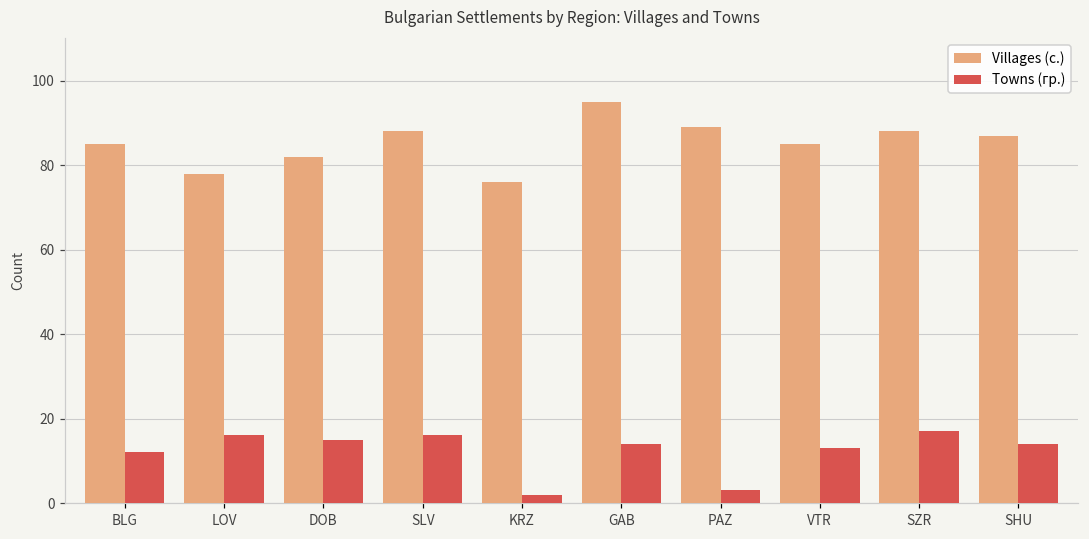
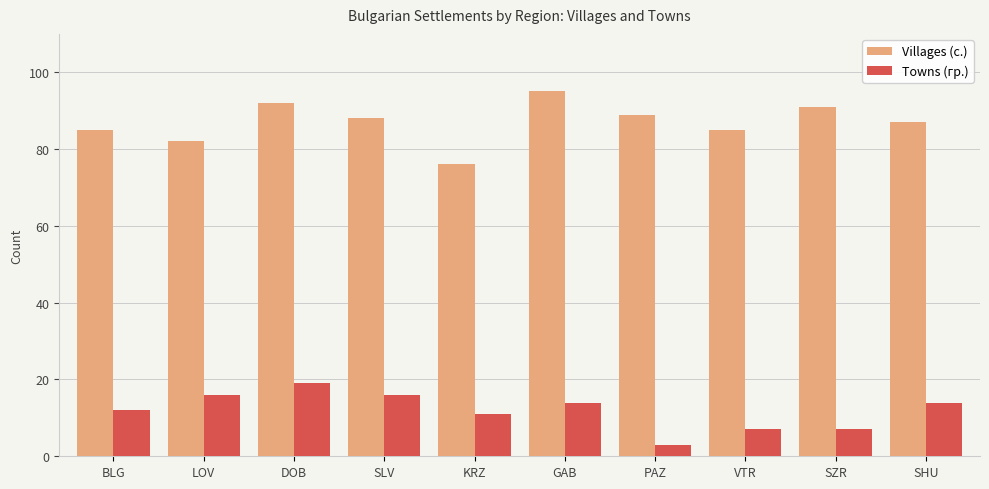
Villages (с.), LOV: 78 -> 82
Villages (с.), DOB: 82 -> 92
Towns (гр.), DOB: 15 -> 19
Towns (гр.), KRZ: 2 -> 11
Towns (гр.), VTR: 13 -> 7
Villages (с.), SZR: 88 -> 91
Towns (гр.), SZR: 17 -> 7
